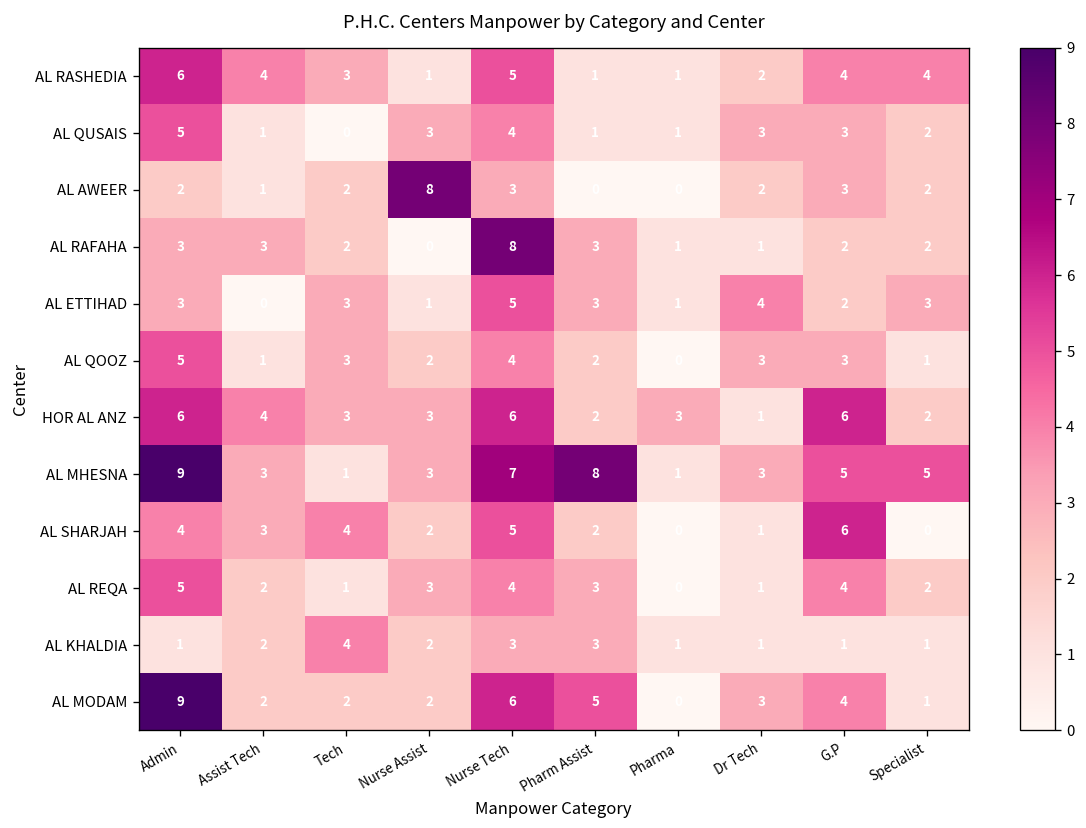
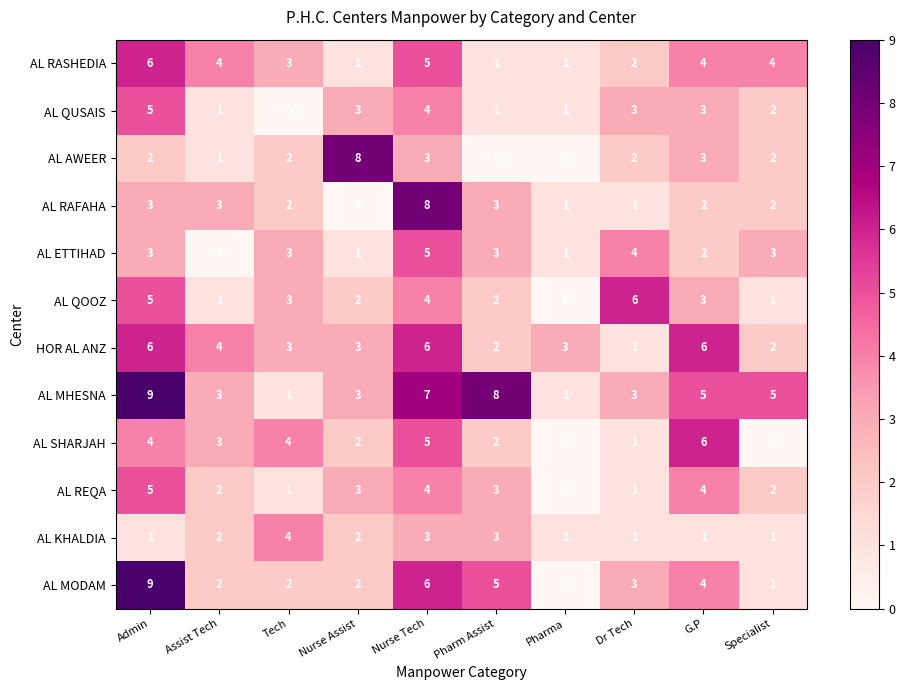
AL QOOZ, Dr Tech: 3 -> 6
